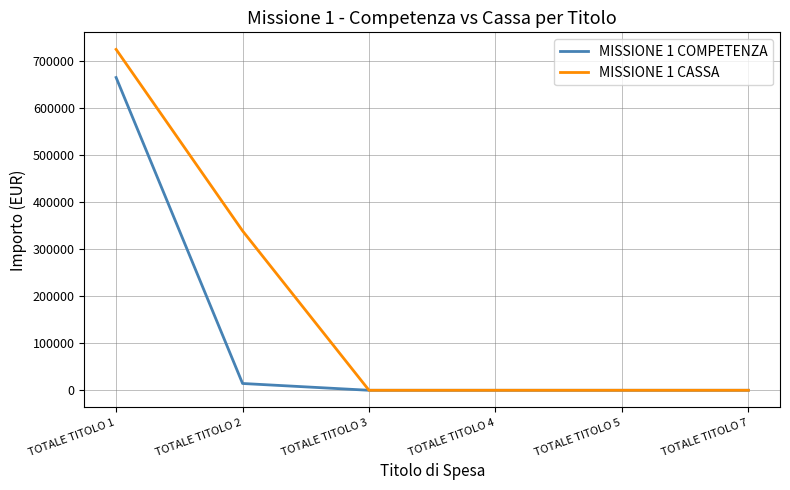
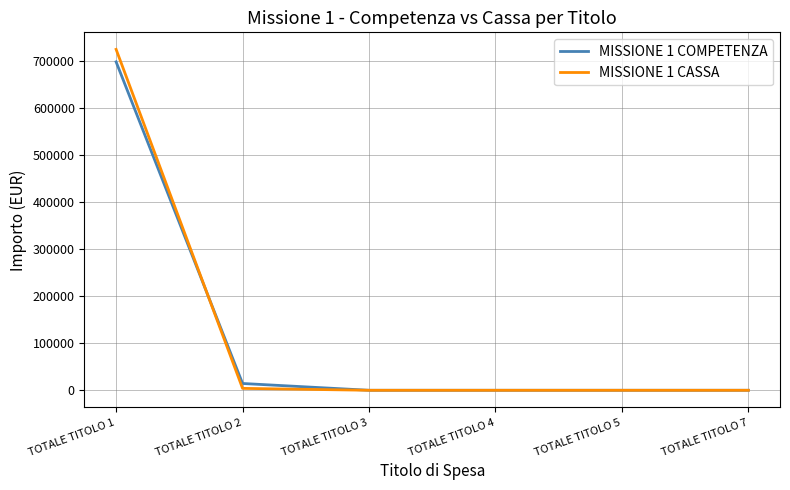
MISSIONE 1 COMPETENZA, TOTALE TITOLO 1: 670000 -> 700000
MISSIONE 1 CASSA, TOTALE TITOLO 2: 340000 -> 0
